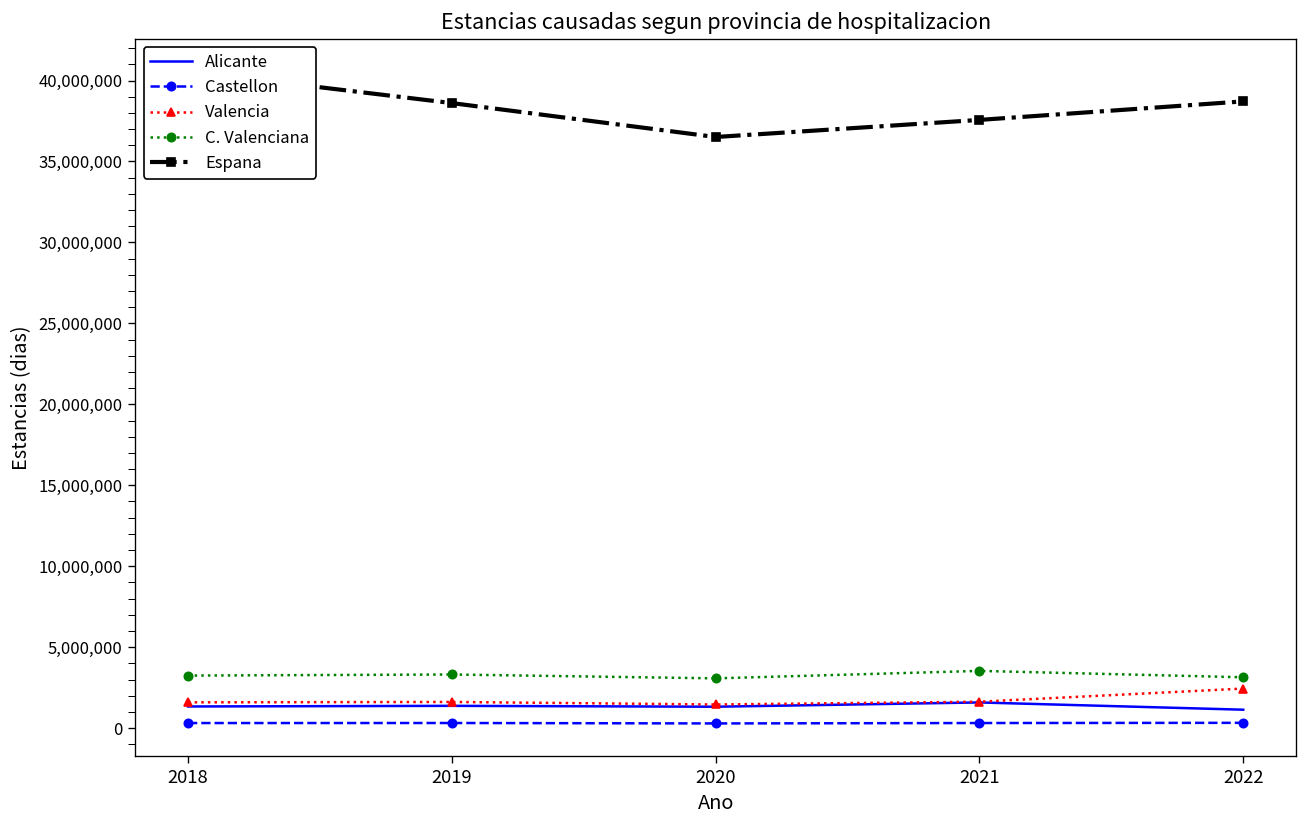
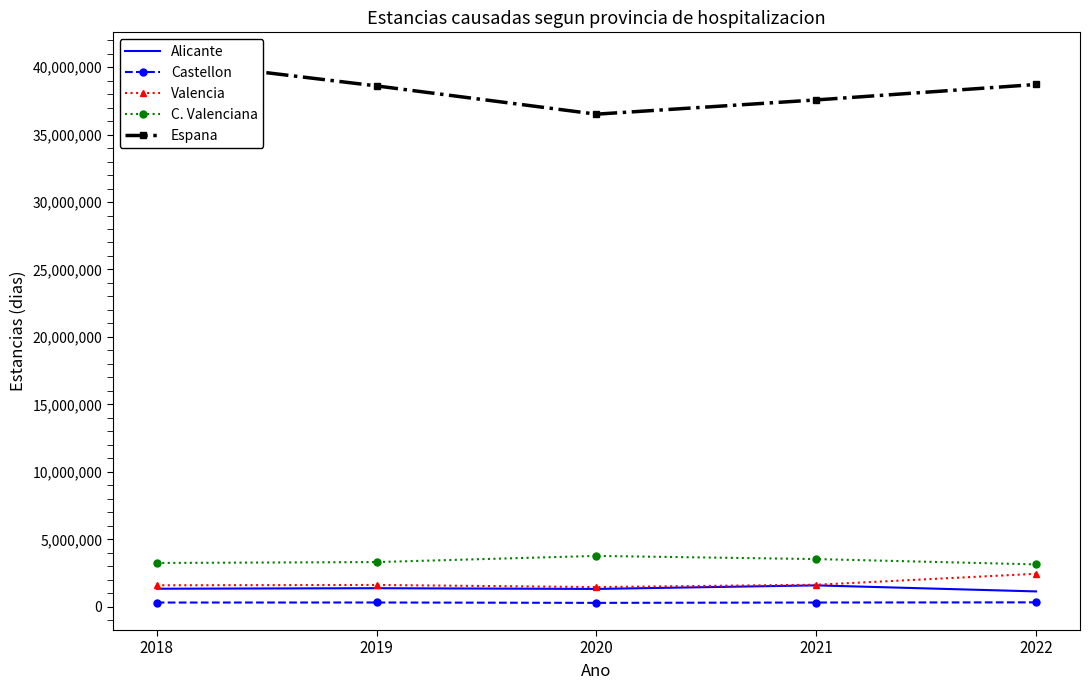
C. Valenciana, 2020: 3,100,000 -> 3,800,000
